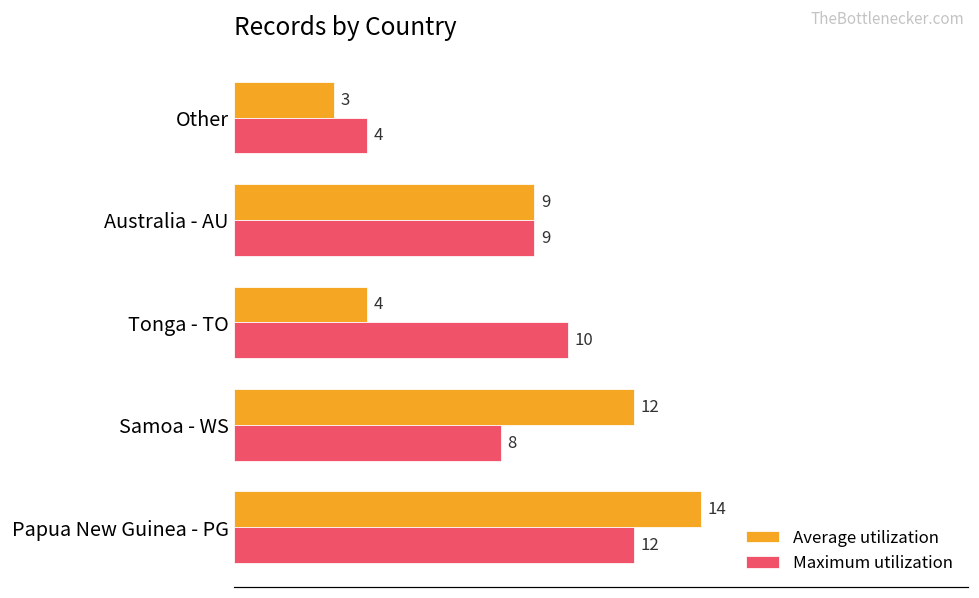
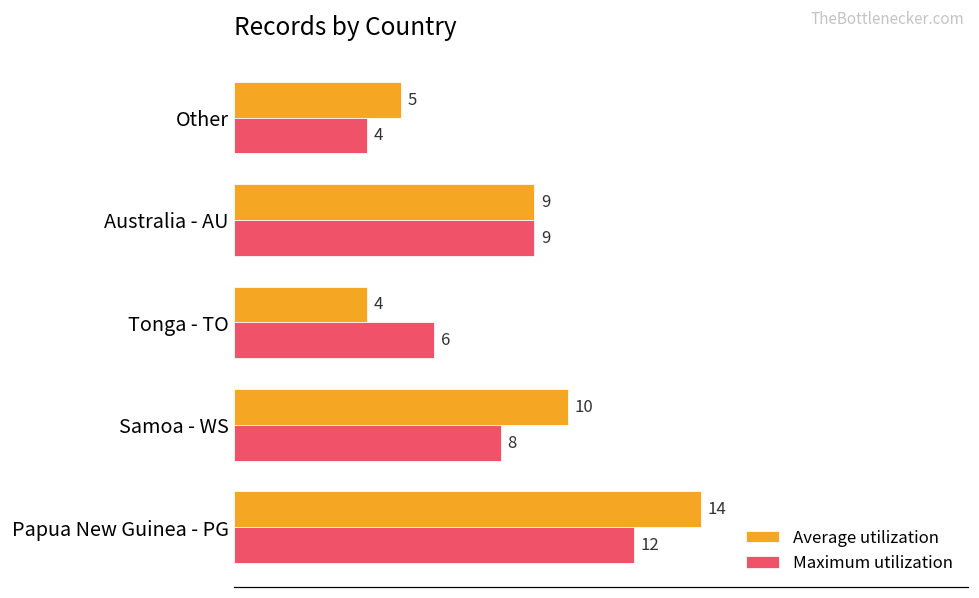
Average utilization, Other: 3 -> 5
Maximum utilization, Tonga - TO: 10 -> 6
Average utilization, Samoa - WS: 12 -> 10
